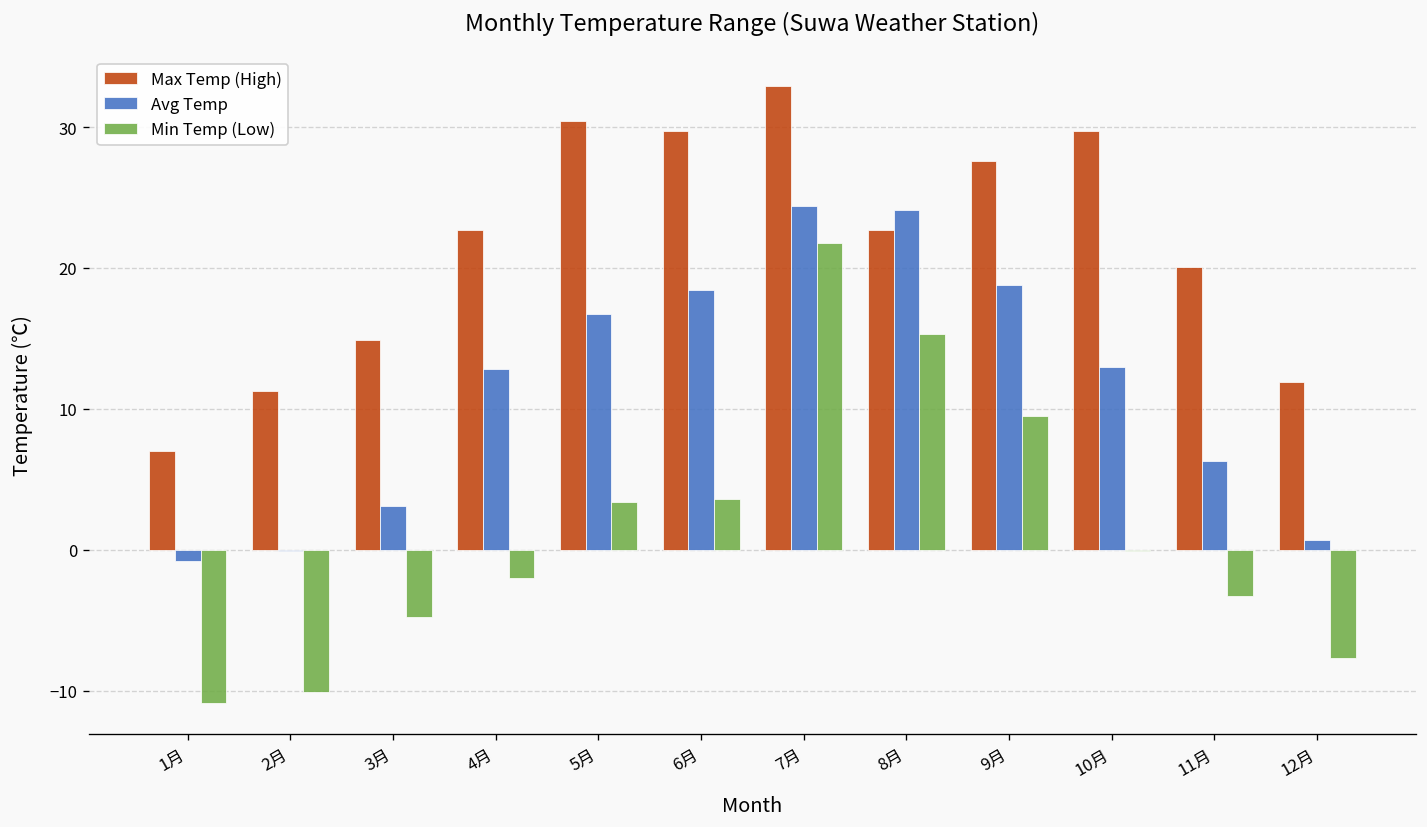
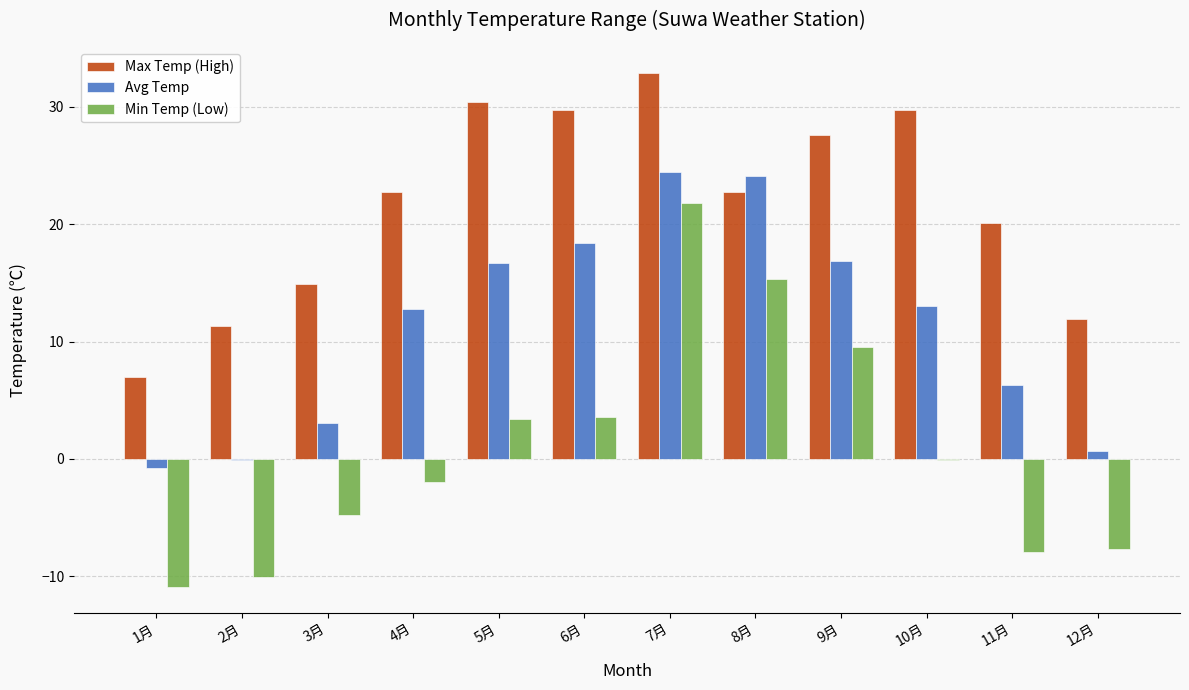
Avg Temp, 9月: 18.8 -> 16.9
Min Temp (Low), 11月: -3.3 -> -7.9
